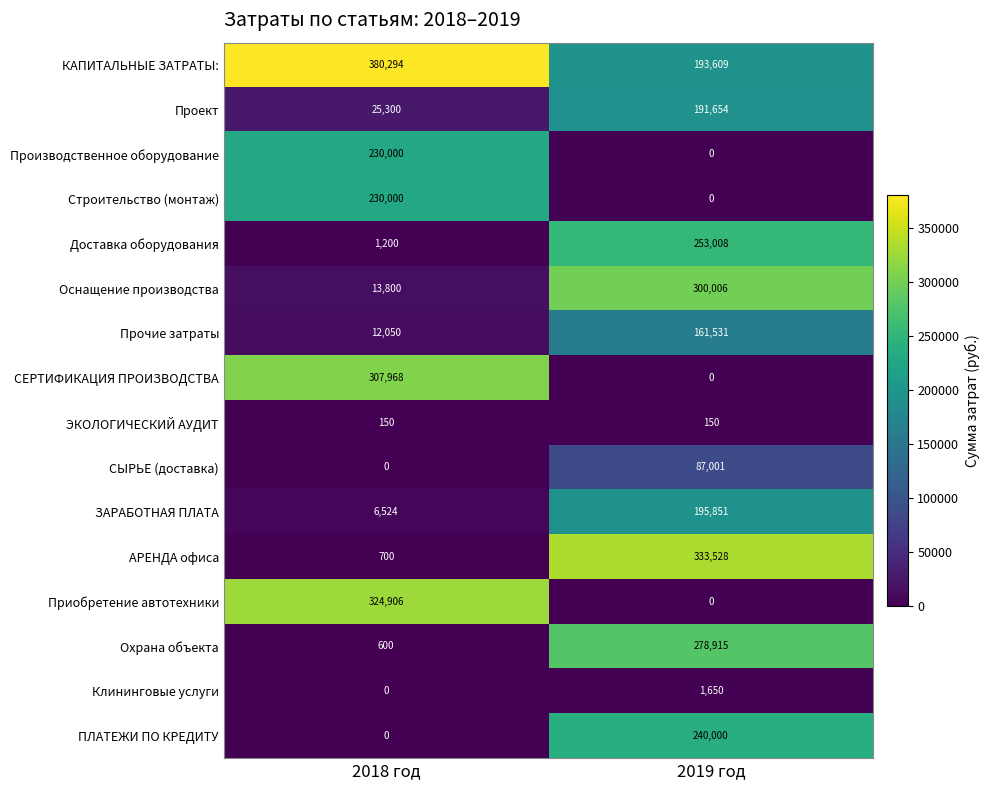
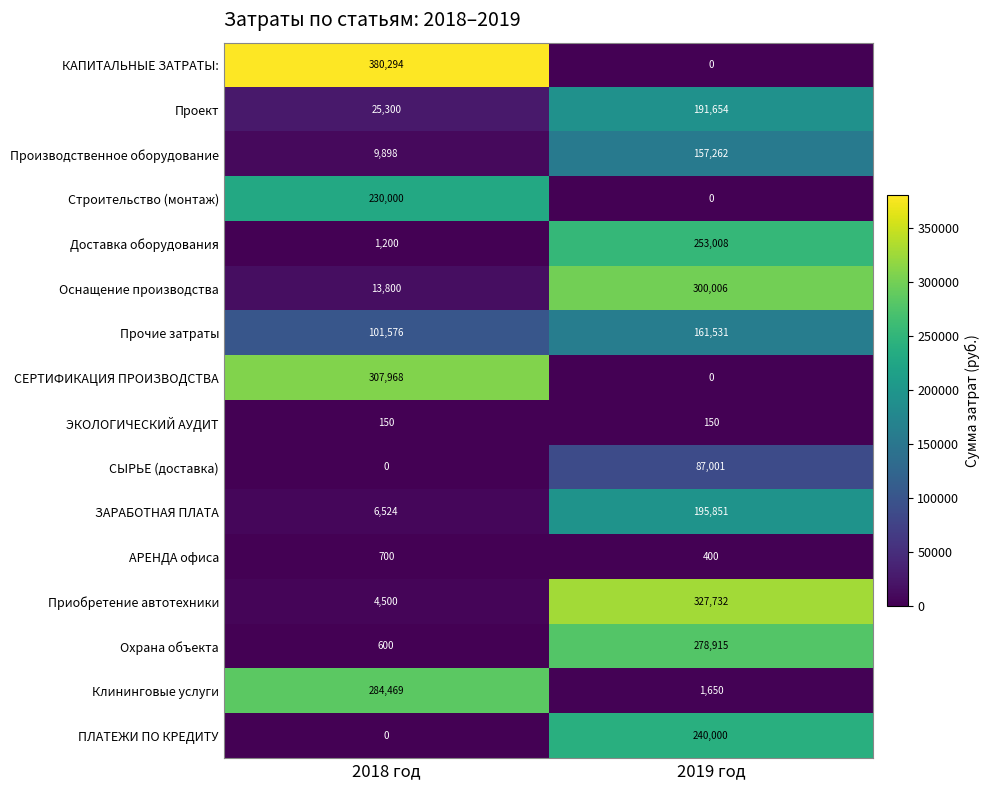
КАПИТАЛЬНЫЕ ЗАТРАТЫ:, 2019 год: 193,609 -> 0
Производственное оборудование, 2018 год: 230,000 -> 9,898
Производственное оборудование, 2019 год: 0 -> 157,262
Прочие затраты, 2018 год: 12,050 -> 101,576
АРЕНДА офиса, 2019 год: 333,528 -> 400
Приобретение автотехники, 2018 год: 324,906 -> 4,500
Приобретение автотехники, 2019 год: 0 -> 327,732
Клининговые услуги, 2018 год: 0 -> 284,469
